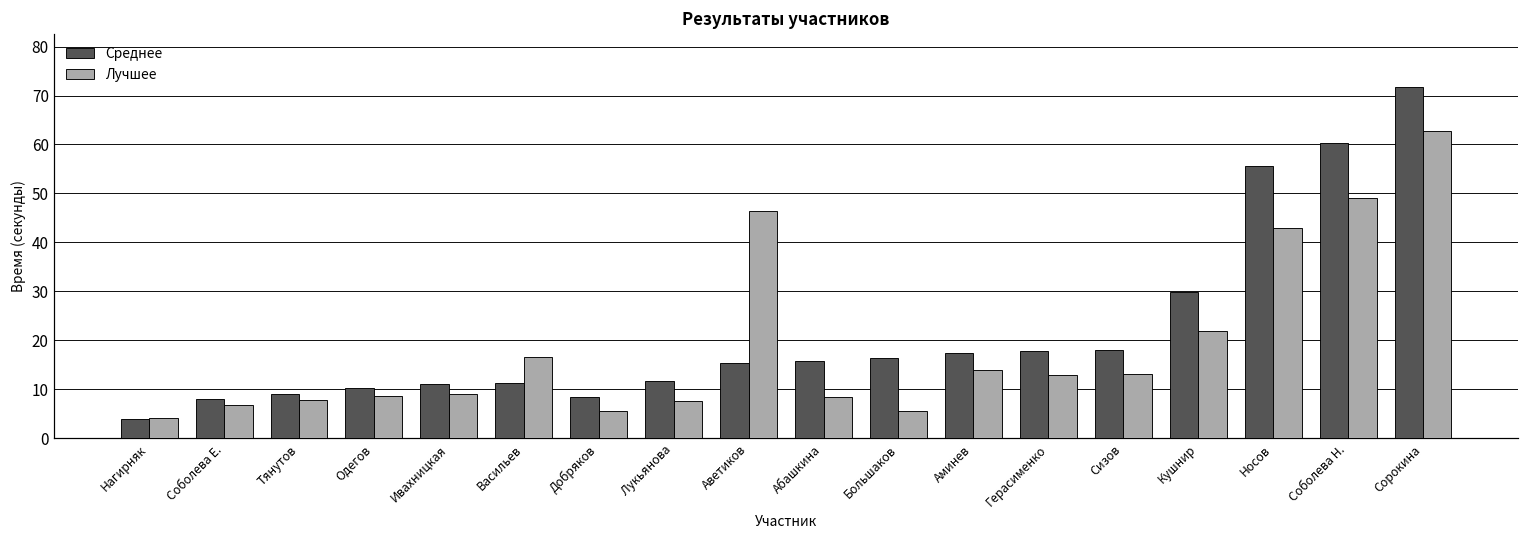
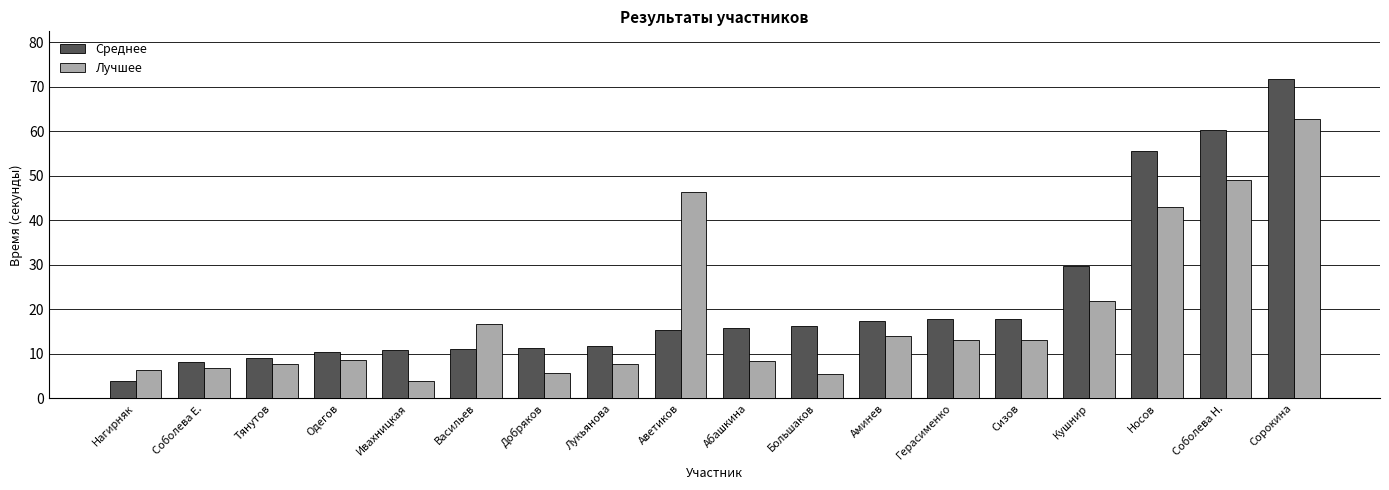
Лучшее, Нагирняк: 4 -> 6
Лучшее, Ивахницкая: 9 -> 4
Среднее, Добряков: 8 -> 11
